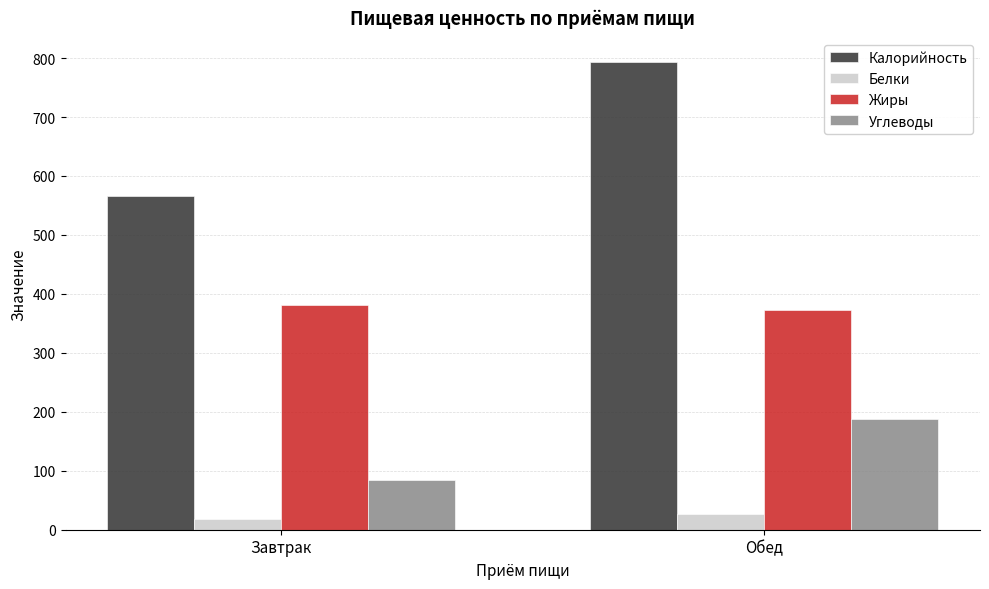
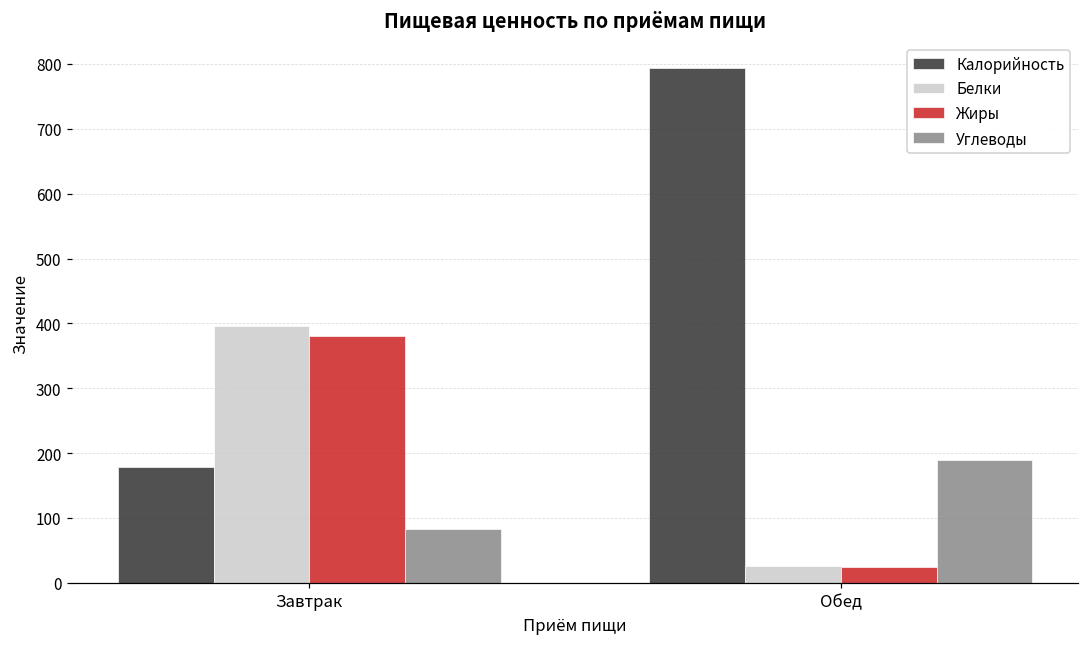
Калорийность, Завтрак: 570 -> 180
Белки, Завтрак: 20 -> 400
Жиры, Обед: 370 -> 20
